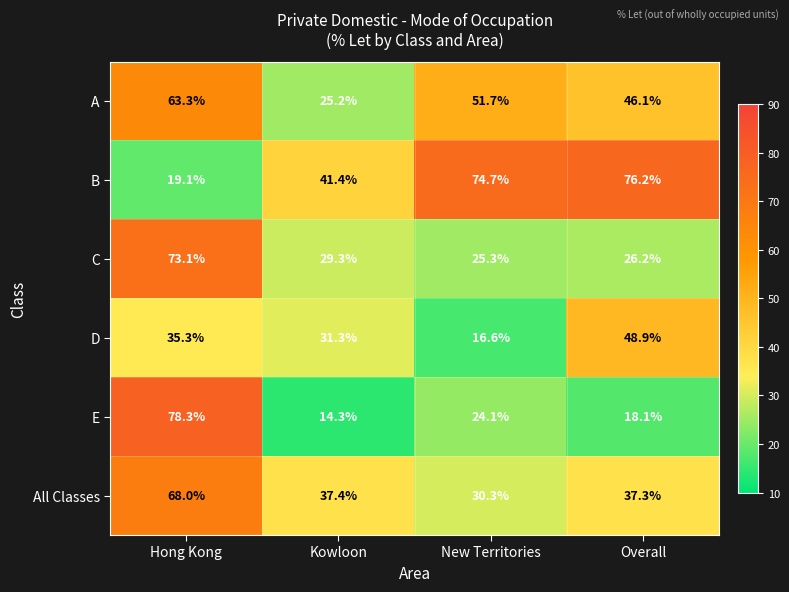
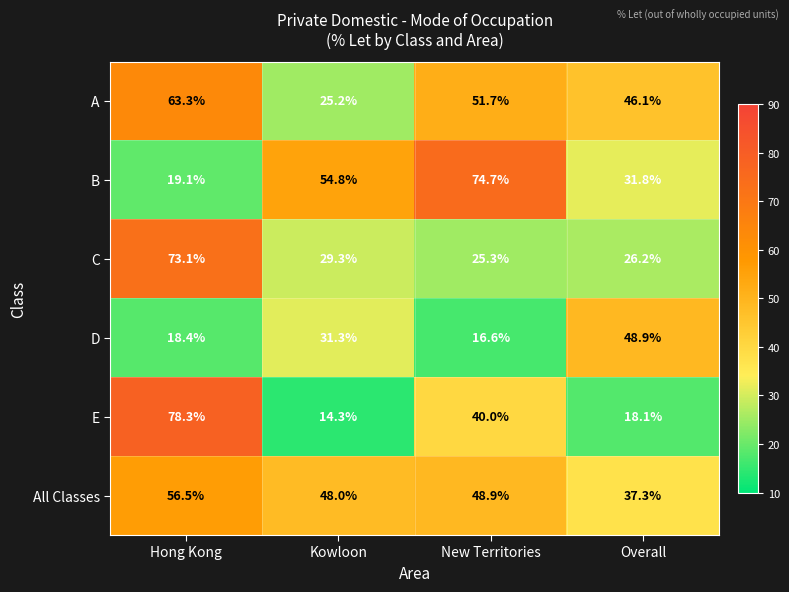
B, Kowloon: 41.4% -> 54.8%
B, Overall: 76.2% -> 31.8%
D, Hong Kong: 35.3% -> 18.4%
E, New Territories: 24.1% -> 40.0%
All Classes, Hong Kong: 68.0% -> 56.5%
All Classes, Kowloon: 37.4% -> 48.0%
All Classes, New Territories: 30.3% -> 48.9%
